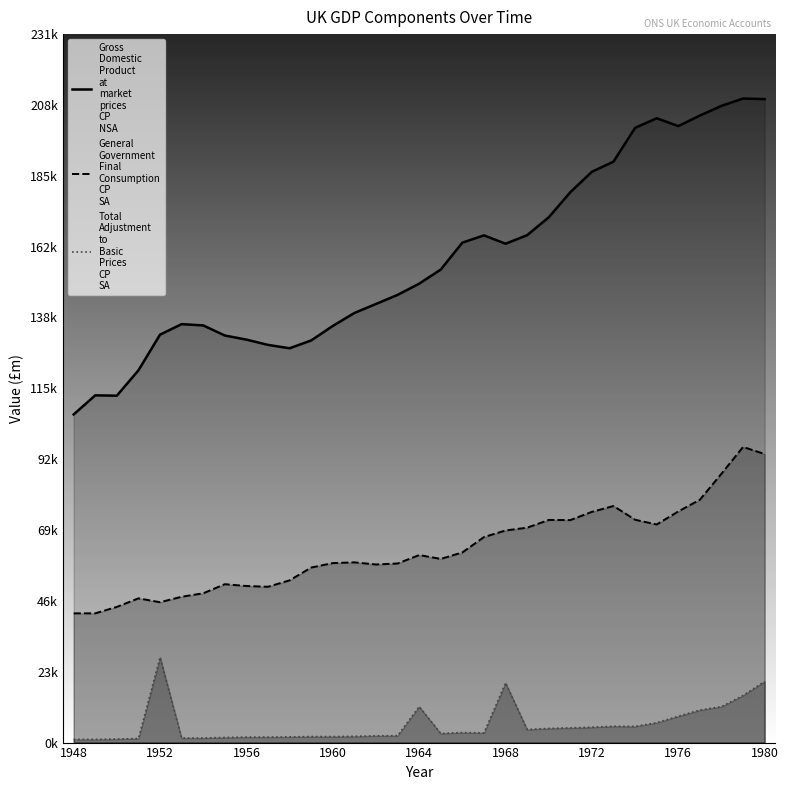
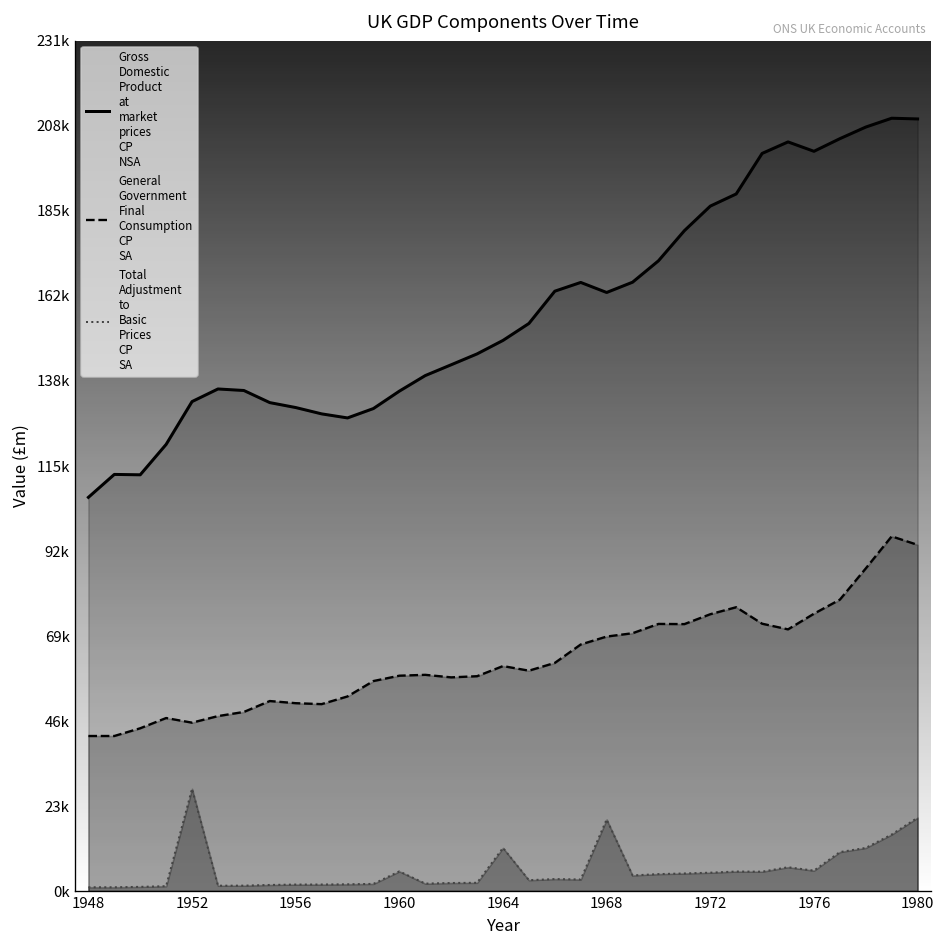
Total Adjustment to Basic Prices CP SA, 1960: 2000 -> 5000
Total Adjustment to Basic Prices CP SA, 1976: 9000 -> 6000
